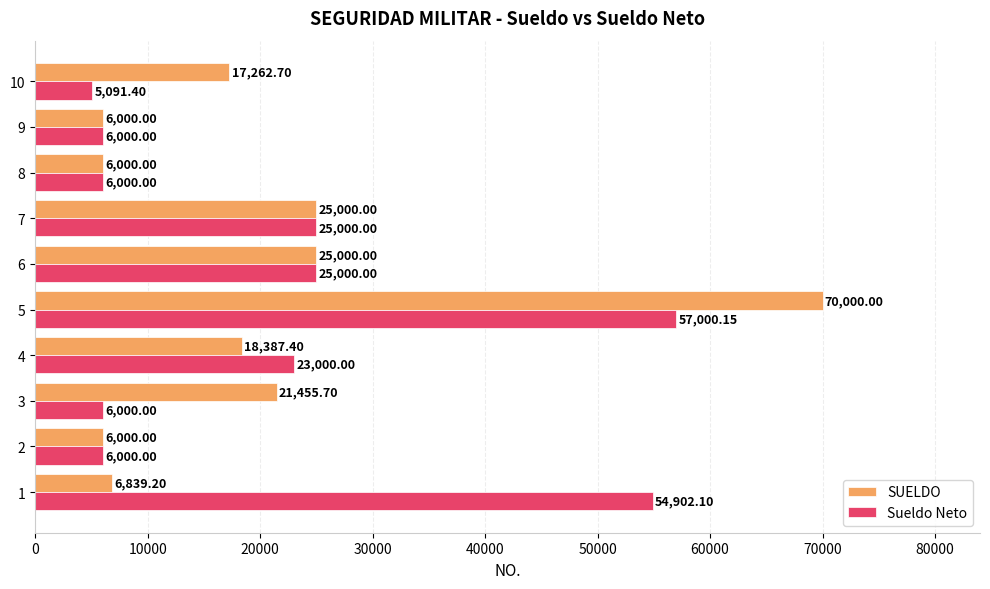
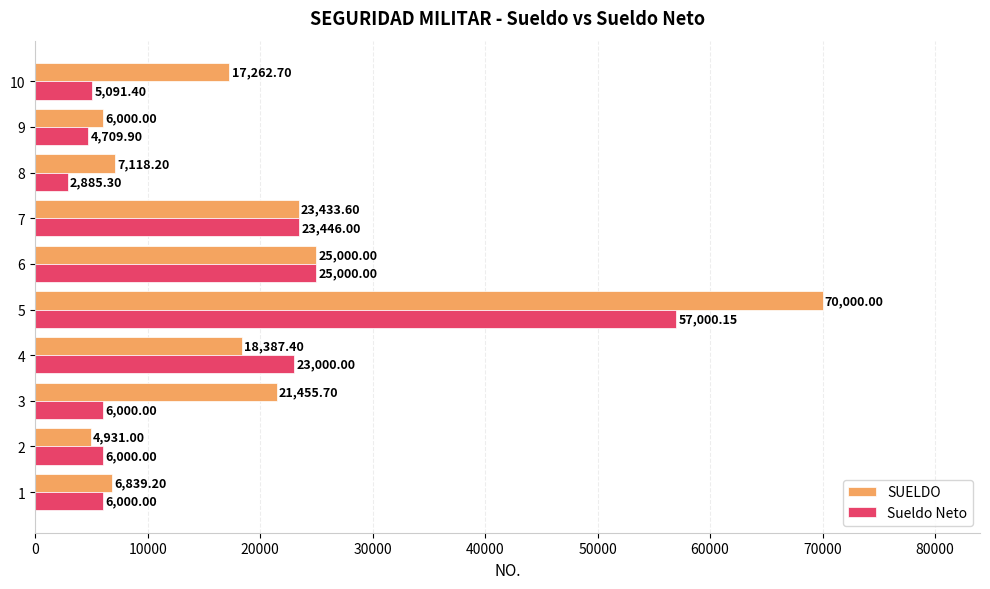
Sueldo Neto, 9: 6,000.00 -> 4,709.90
SUELDO, 8: 6,000.00 -> 7,118.20
Sueldo Neto, 8: 6,000.00 -> 2,885.30
SUELDO, 7: 25,000.00 -> 23,433.60
Sueldo Neto, 7: 25,000.00 -> 23,446.00
SUELDO, 2: 6,000.00 -> 4,931.00
Sueldo Neto, 1: 54,902.10 -> 6,000.00
